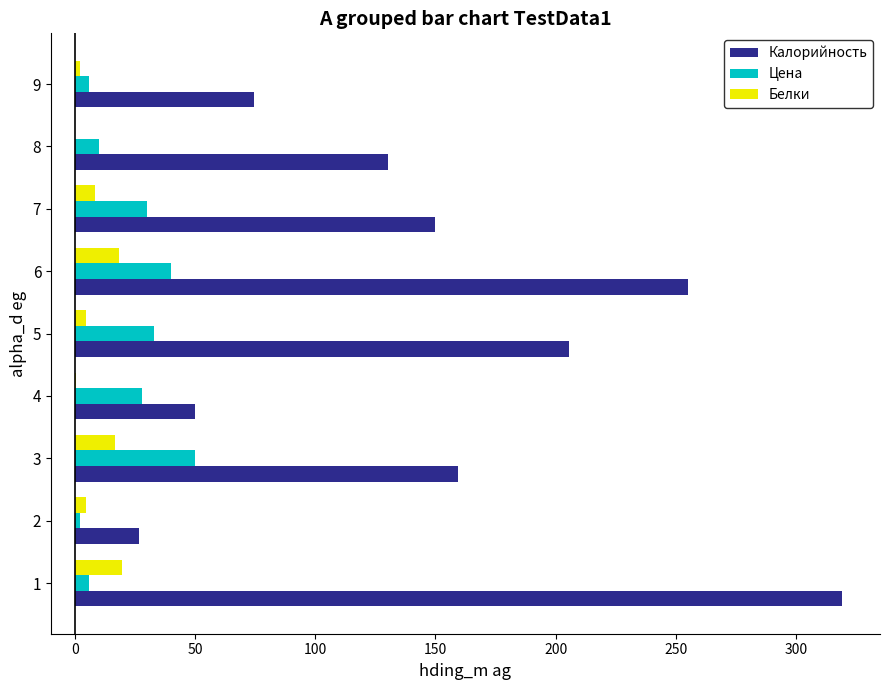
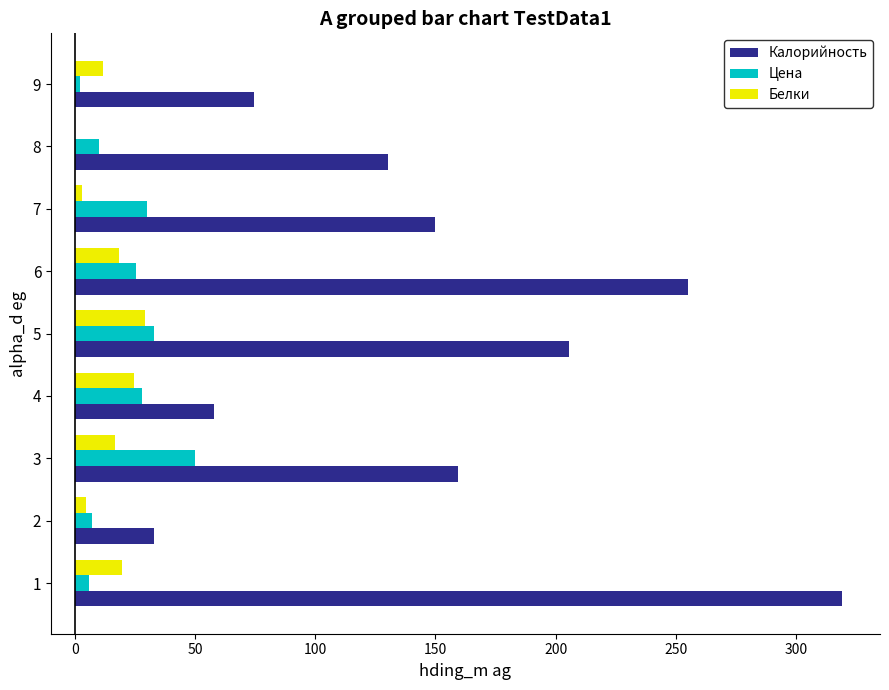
Белки, 9: 2 -> 12
Цена, 9: 6 -> 2
Белки, 7: 8 -> 3
Цена, 6: 40 -> 25
Белки, 5: 5 -> 29
Белки, 4: 1 -> 24
Калорийность, 4: 50 -> 58
Цена, 2: 2 -> 7
Калорийность, 2: 27 -> 33
